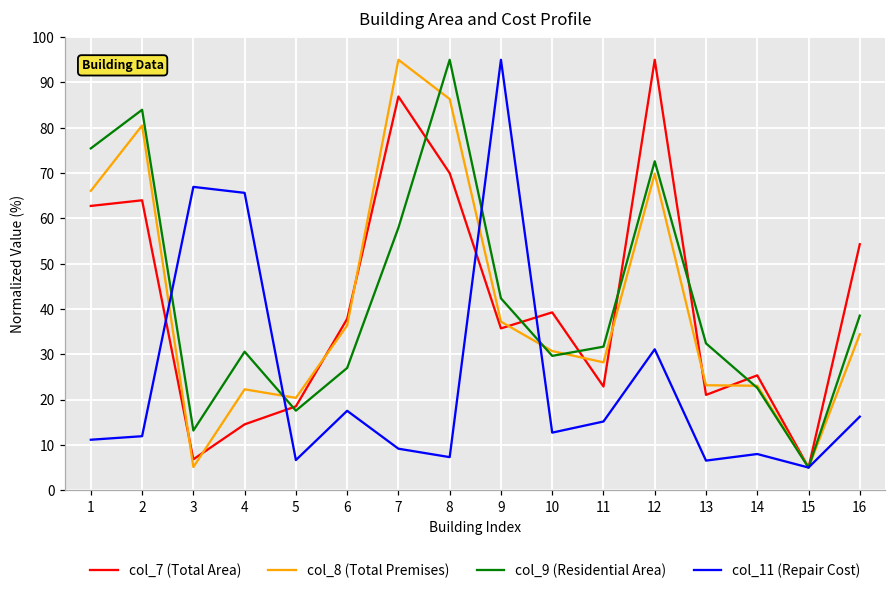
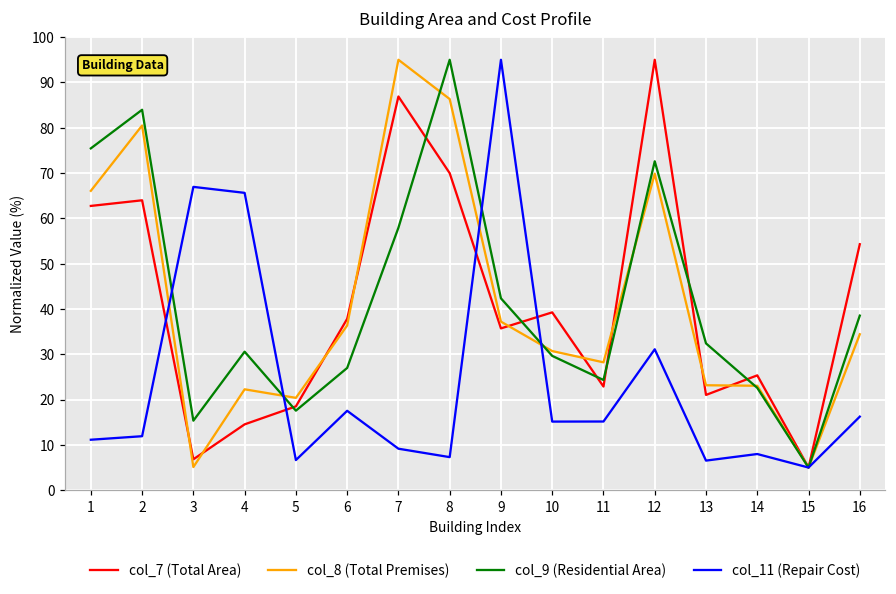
col_9 (Residential Area), 3: 13 -> 15
col_11 (Repair Cost), 10: 13 -> 15
col_9 (Residential Area), 11: 32 -> 24
